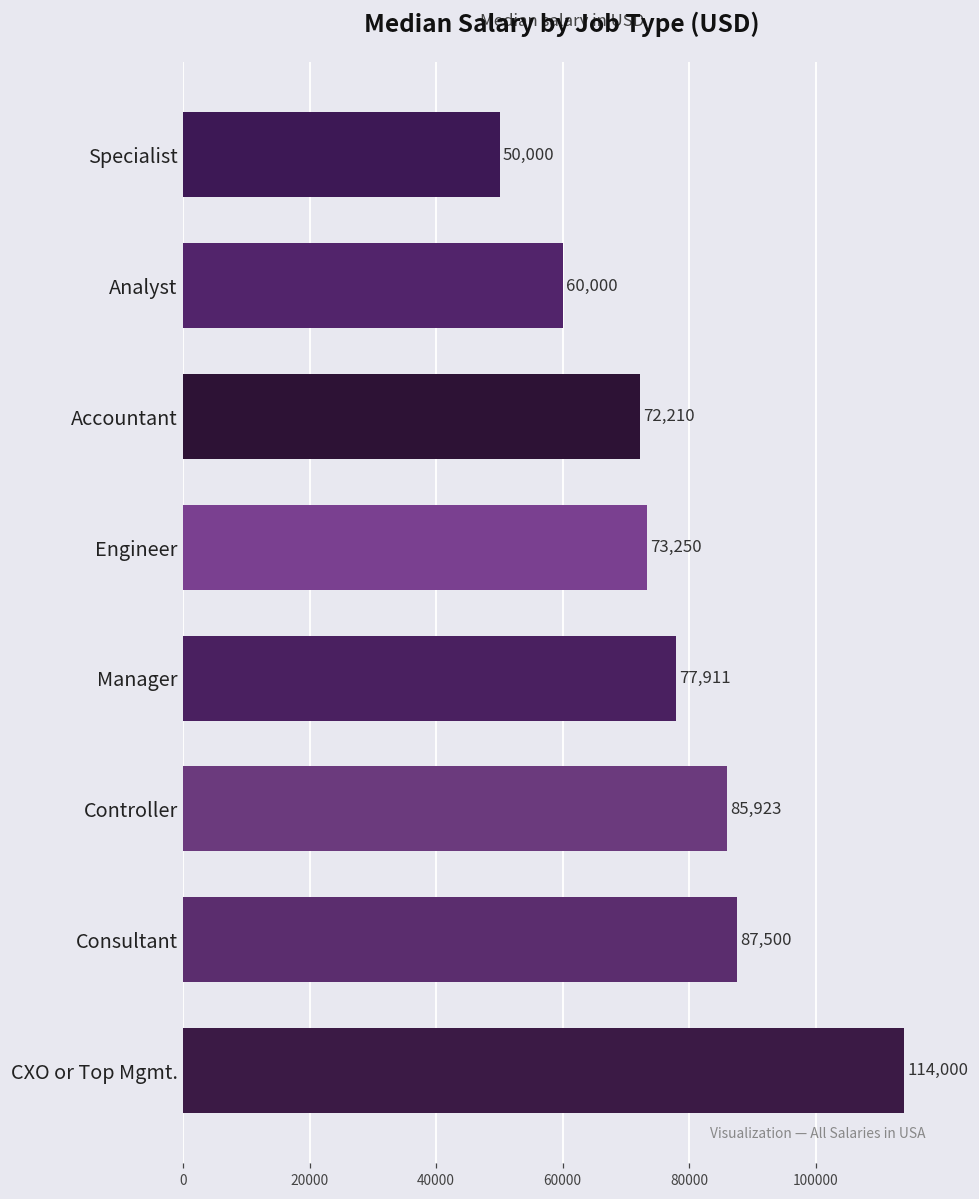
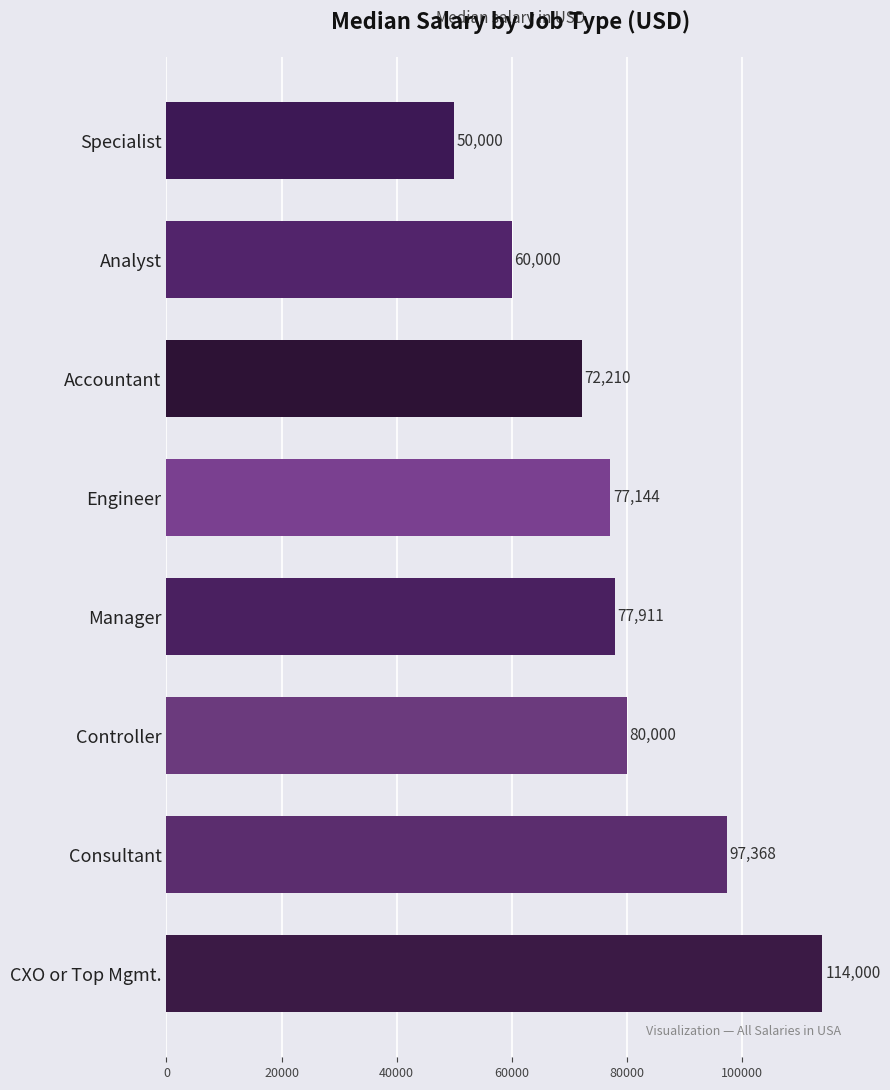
Engineer: 73,250 -> 77,144
Controller: 85,923 -> 80,000
Consultant: 87,500 -> 97,368
